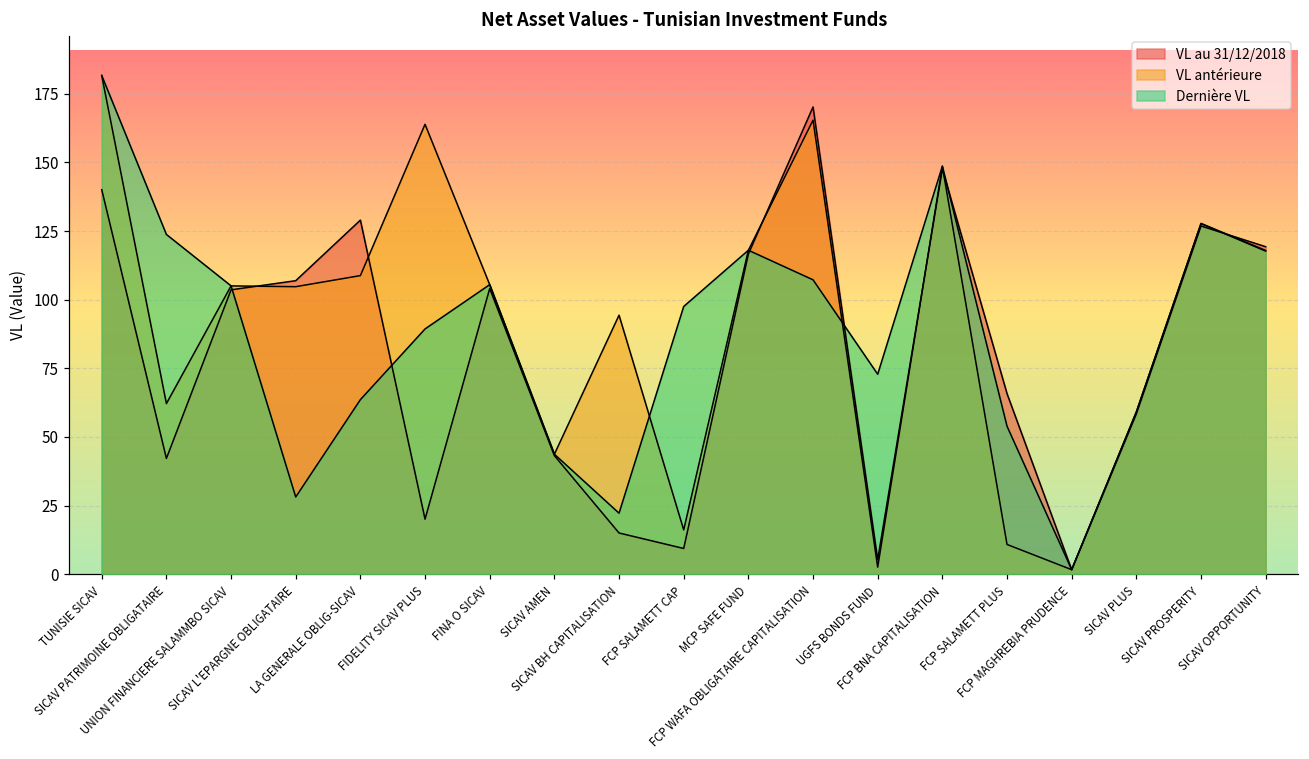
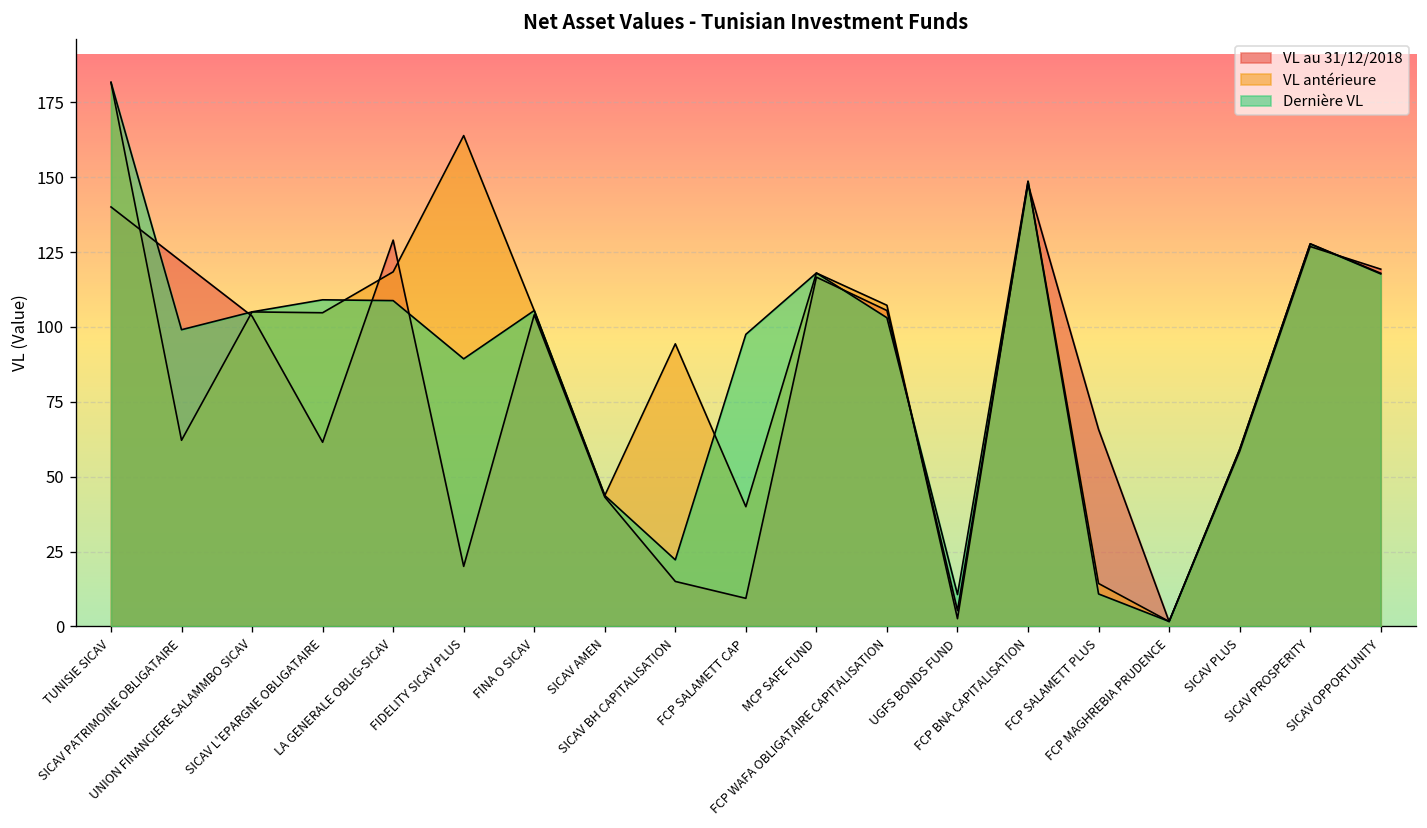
VL au 31/12/2018, SICAV PATRIMOINE OBLIGATAIRE: 42 -> 122
Dernière VL, SICAV PATRIMOINE OBLIGATAIRE: 124 -> 99
VL au 31/12/2018, SICAV L'EPARGNE OBLIGATAIRE: 107 -> 61
Dernière VL, SICAV L'EPARGNE OBLIGATAIRE: 28 -> 109
VL antérieure, LA GENERALE OBLIG-SICAV: 109 -> 118
Dernière VL, LA GENERALE OBLIG-SICAV: 64 -> 109
VL antérieure, FCP SALAMETT CAP: 16 -> 40
VL au 31/12/2018, FCP WAFA OBLIGATAIRE CAPITALISATION: 170 -> 105
VL antérieure, FCP WAFA OBLIGATAIRE CAPITALISATION: 165 -> 107
Dernière VL, FCP WAFA OBLIGATAIRE CAPITALISATION: 107 -> 103
Dernière VL, UGFS BONDS FUND: 73 -> 11
VL antérieure, FCP SALAMETT PLUS: 11 -> 14
Dernière VL, FCP SALAMETT PLUS: 54 -> 11
